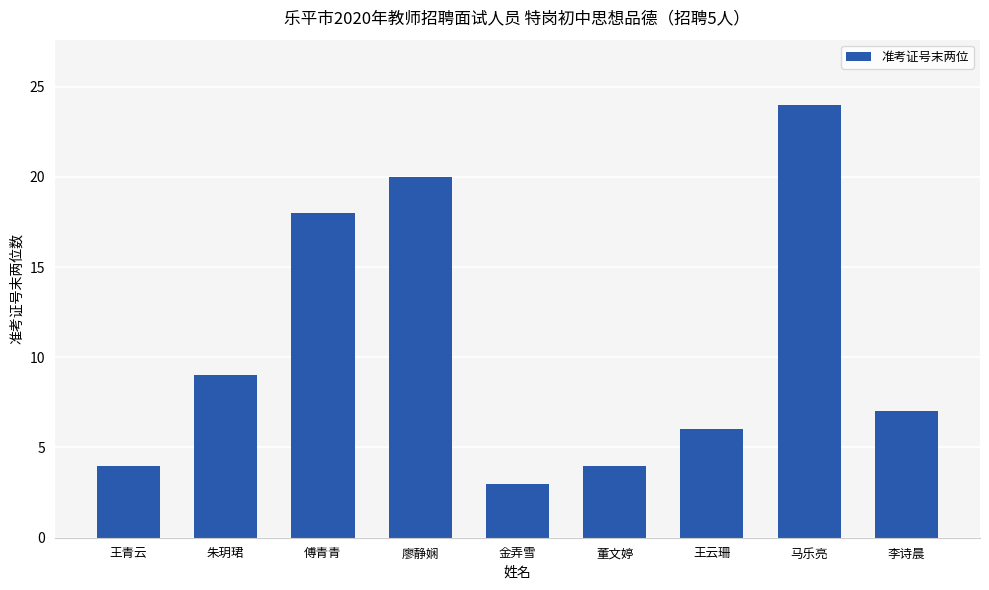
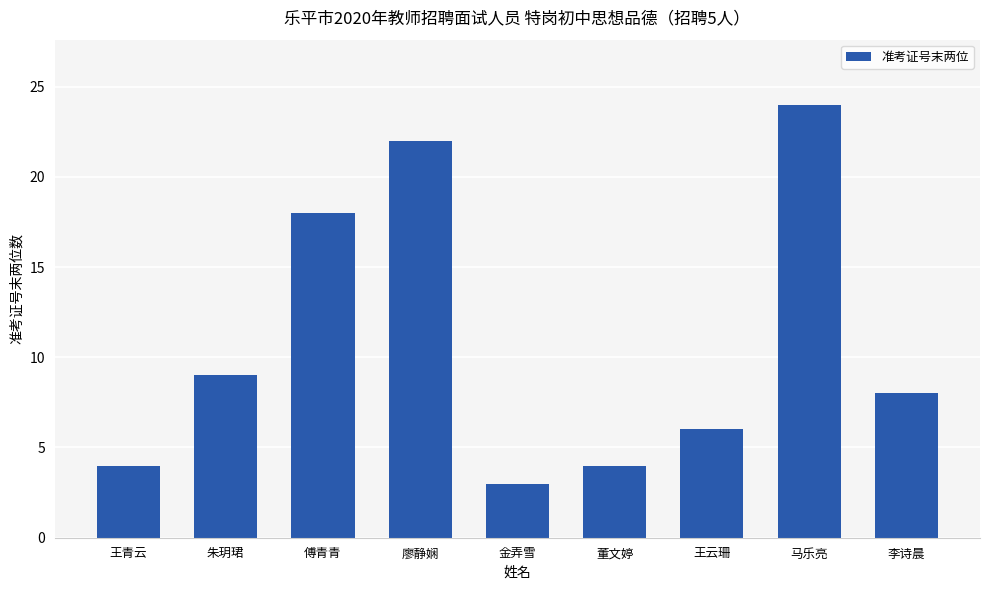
廖静娴: 20 -> 22
李诗晨: 7 -> 8
